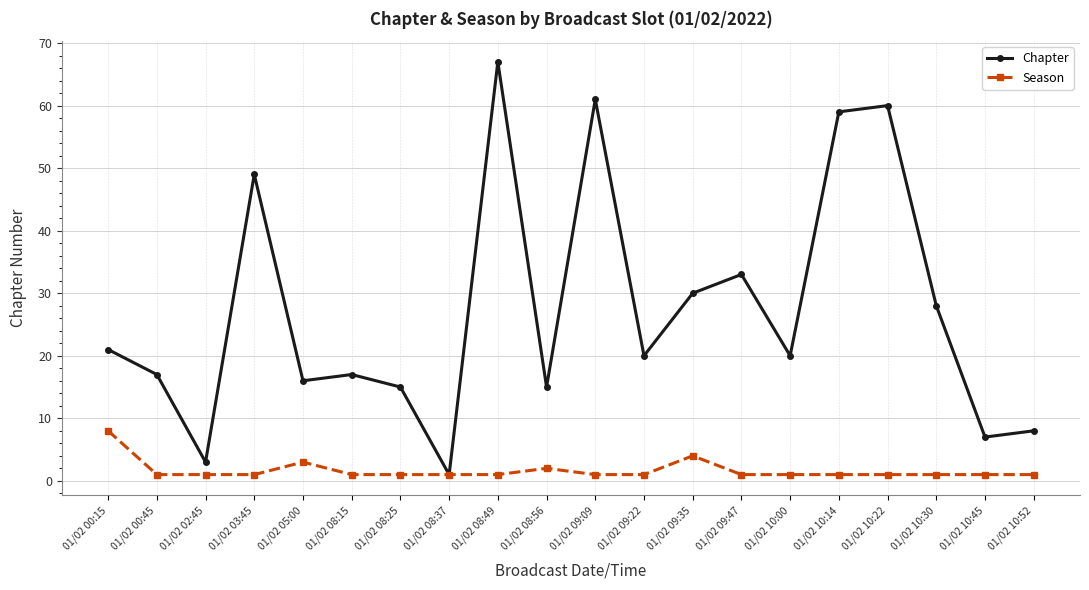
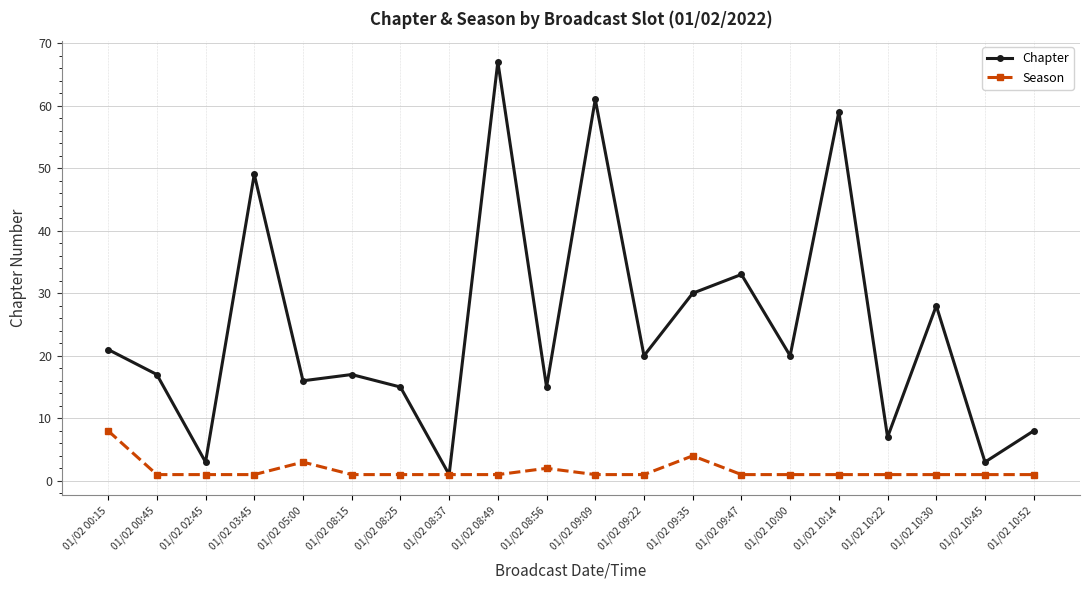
Chapter, 01/02 10:22: 60 -> 7
Chapter, 01/02 10:45: 7 -> 3
